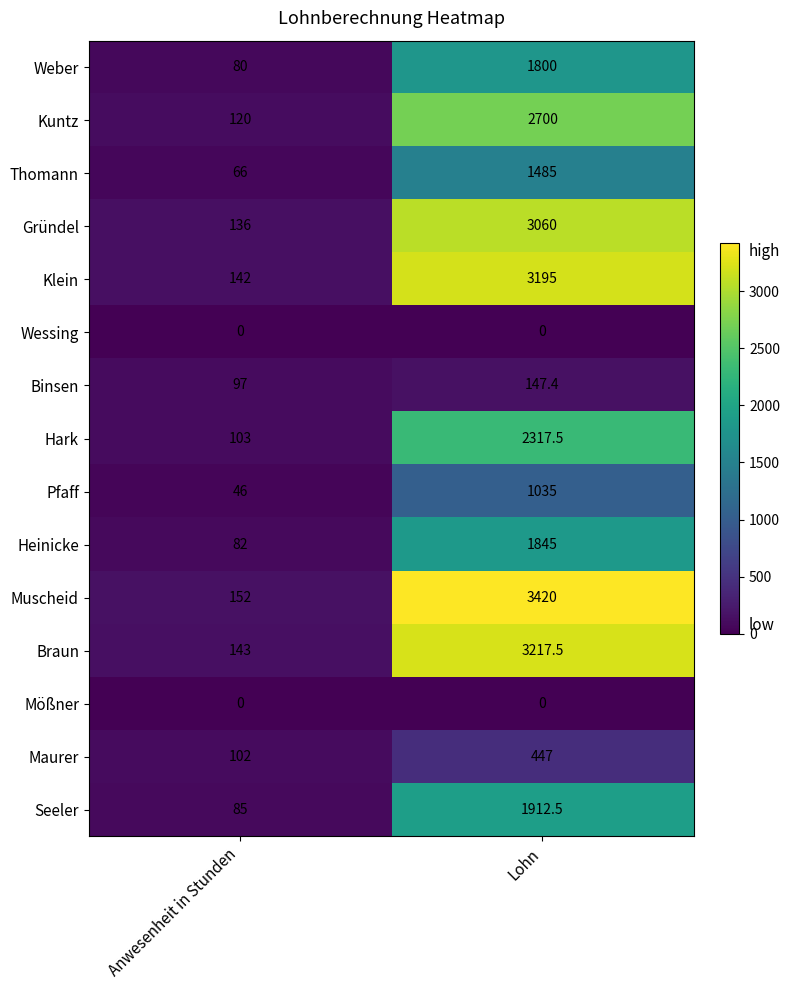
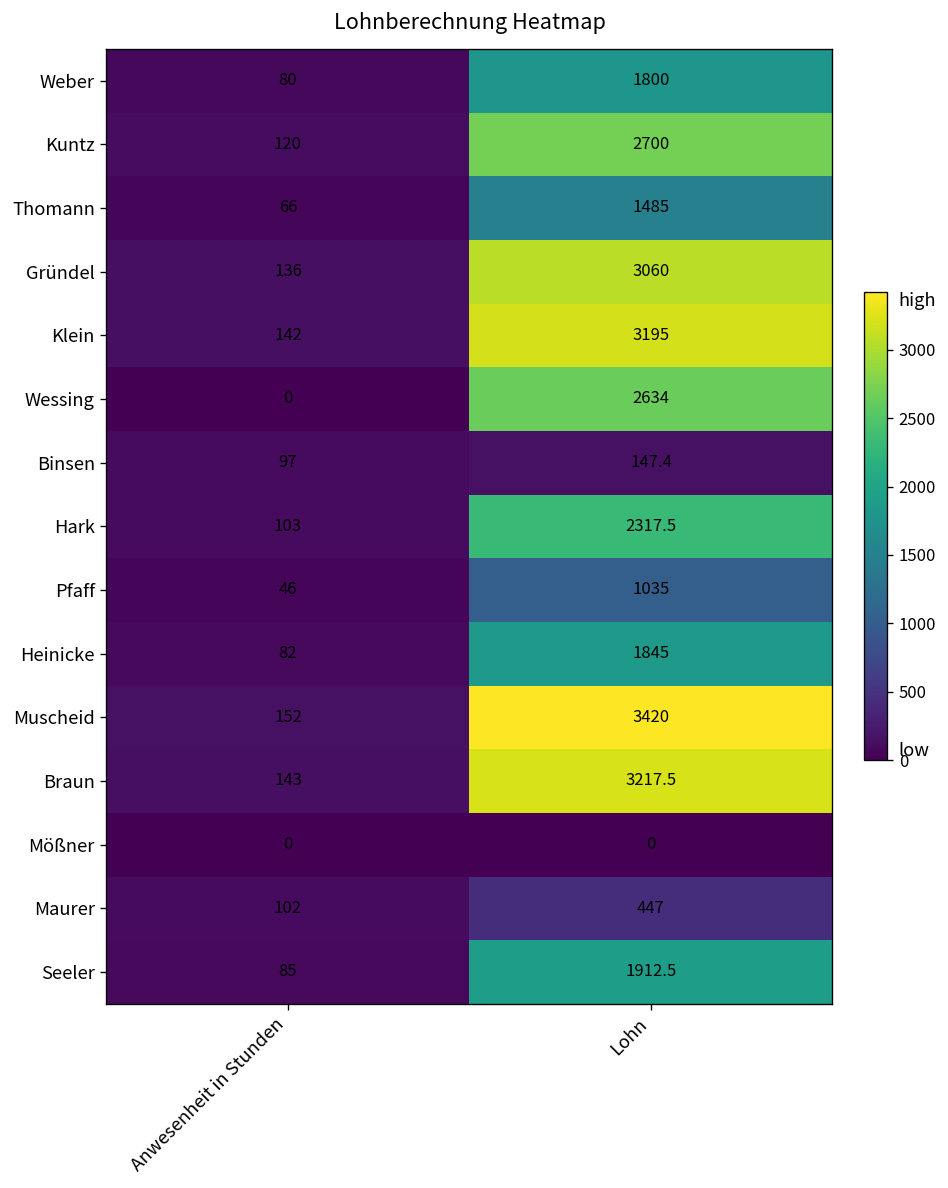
Wessing, Lohn: 0 -> 2634
